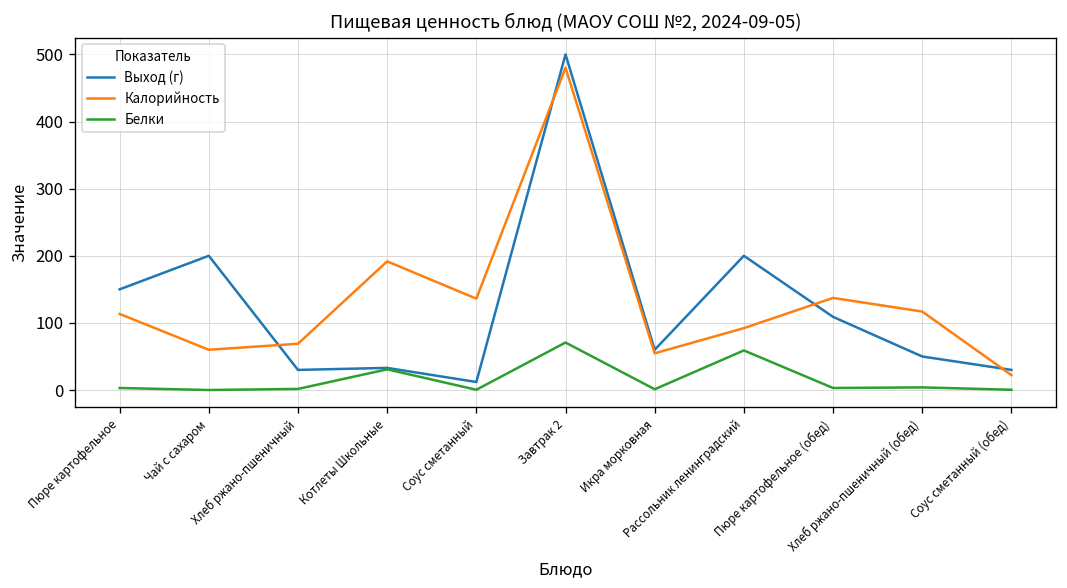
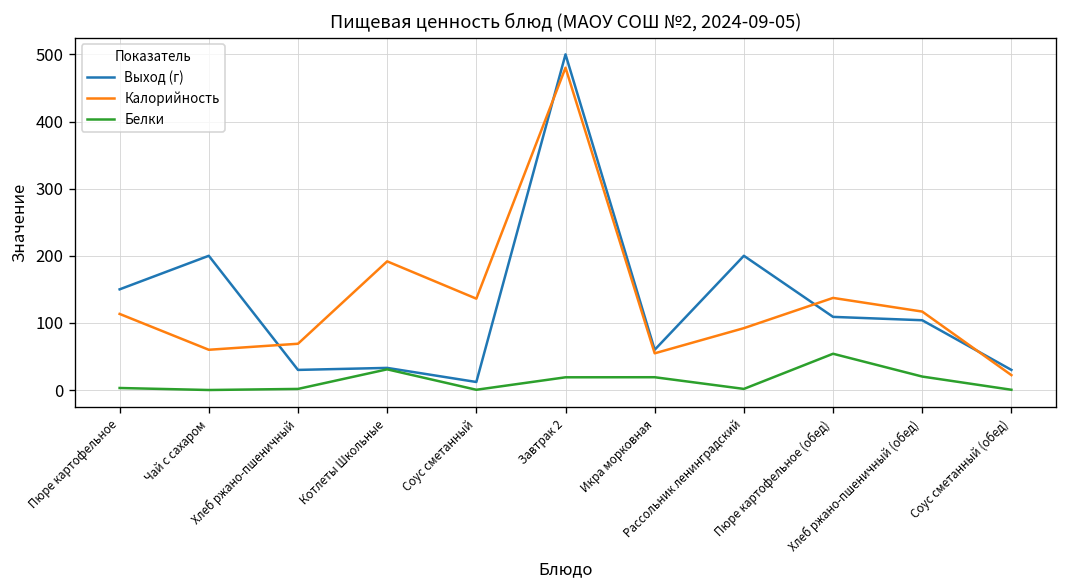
Белки, Завтрак 2: 70 -> 20
Белки, Икра морковная: 0 -> 20
Белки, Рассольник ленинградский: 60 -> 0
Белки, Пюре картофельное (обед): 0 -> 50
Выход (г), Хлеб ржано-пшеничный (обед): 50 -> 100
Белки, Хлеб ржано-пшеничный (обед): 0 -> 20
